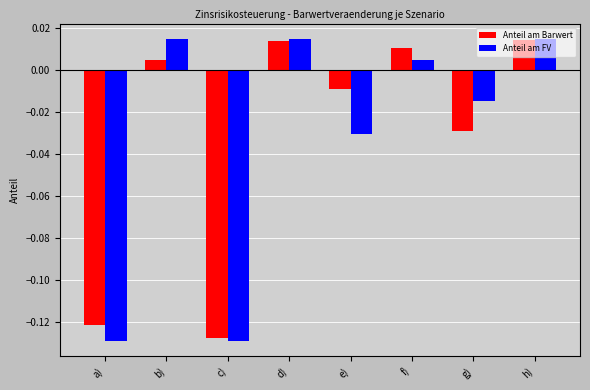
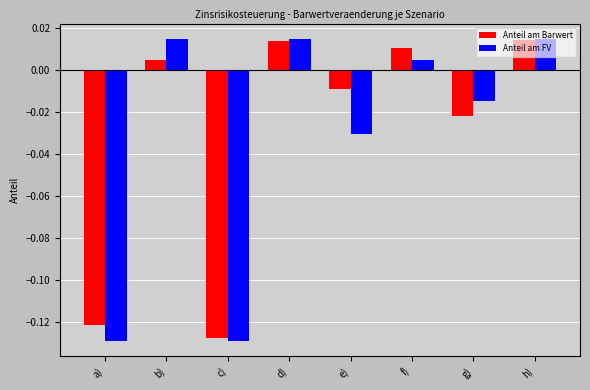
Anteil am Barwert, g): -0.029 -> -0.022
